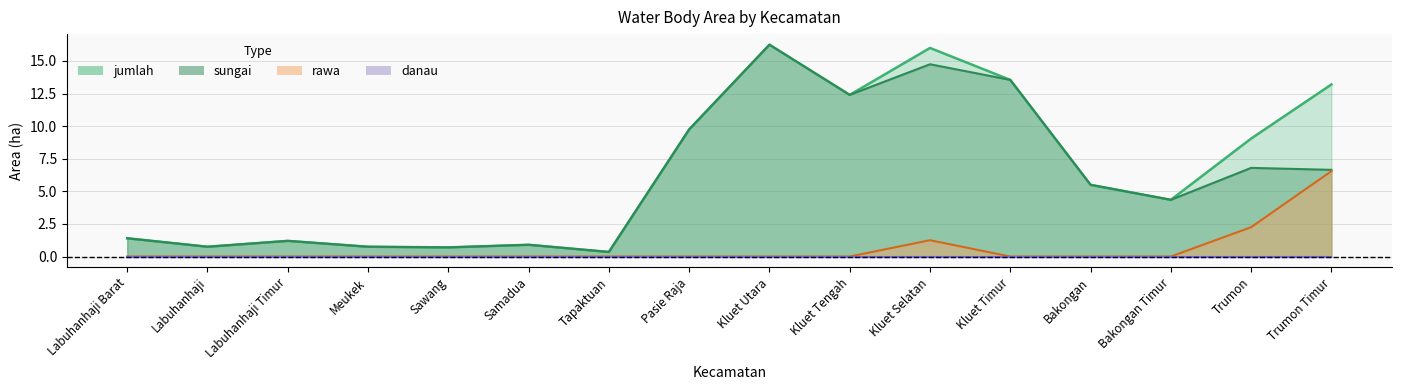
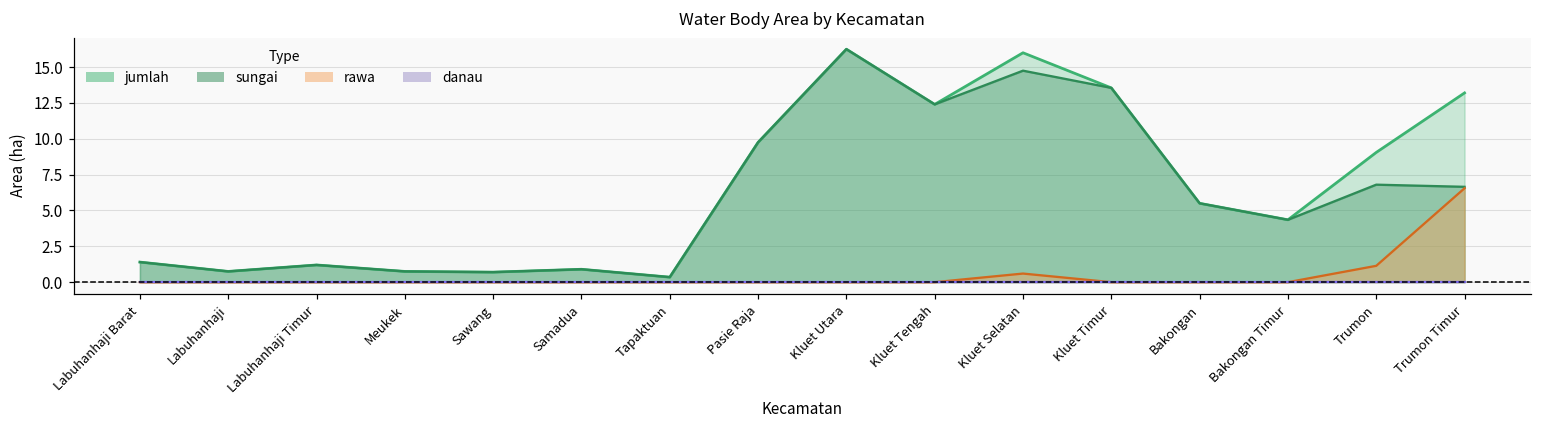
rawa, Kluet Selatan: 1.3 -> 0.6
rawa, Trumon: 2.3 -> 1.1
